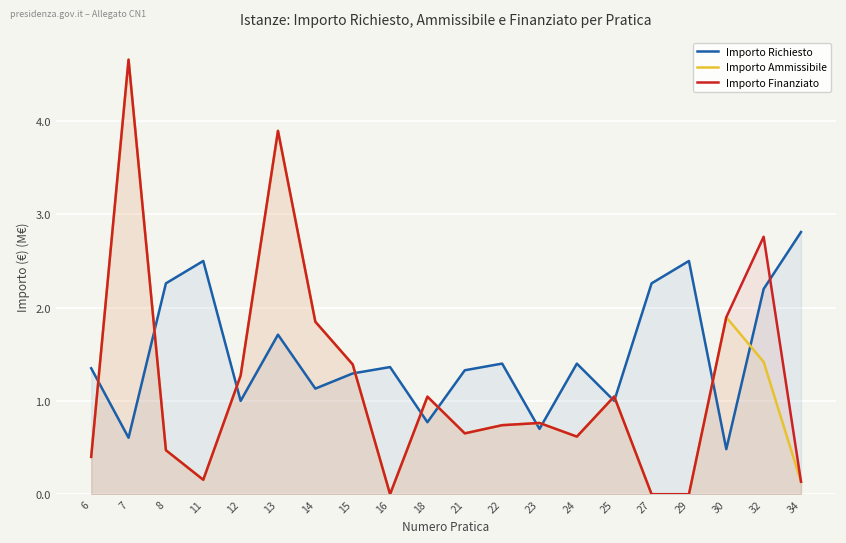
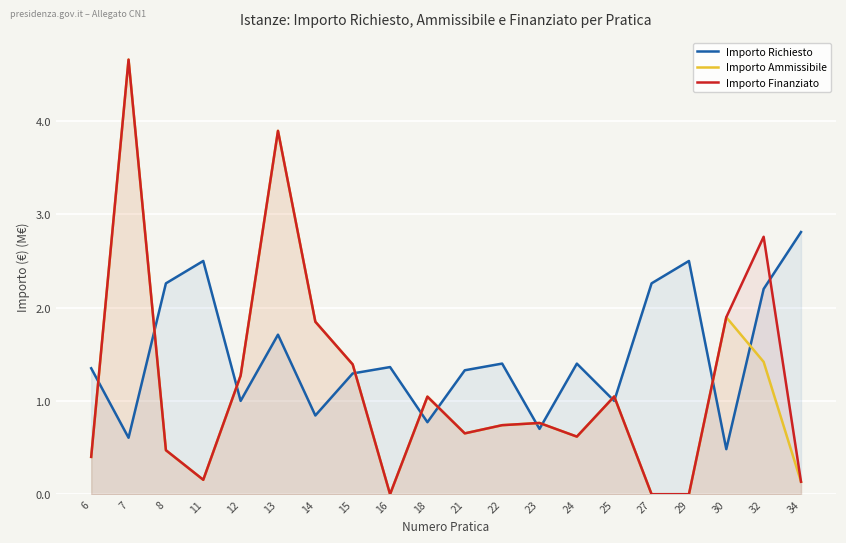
Importo Richiesto, 14: 1.1 -> 0.8
